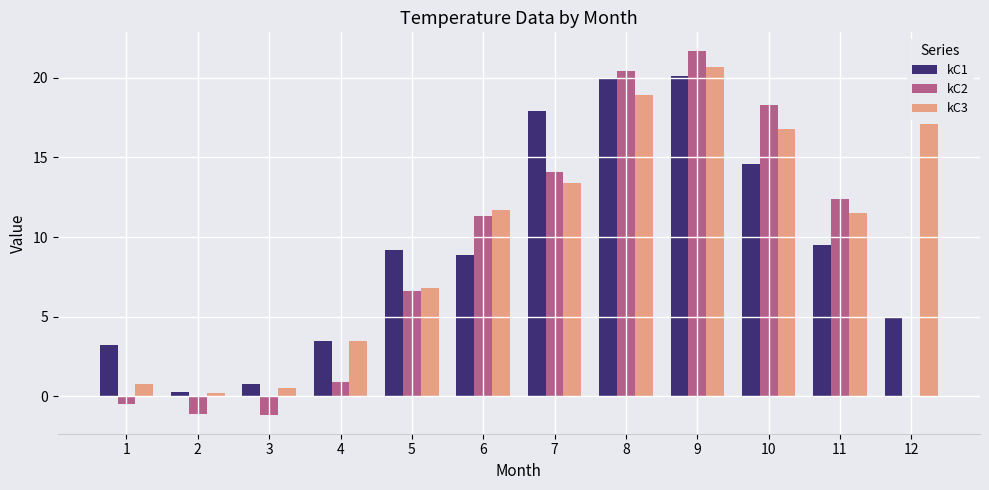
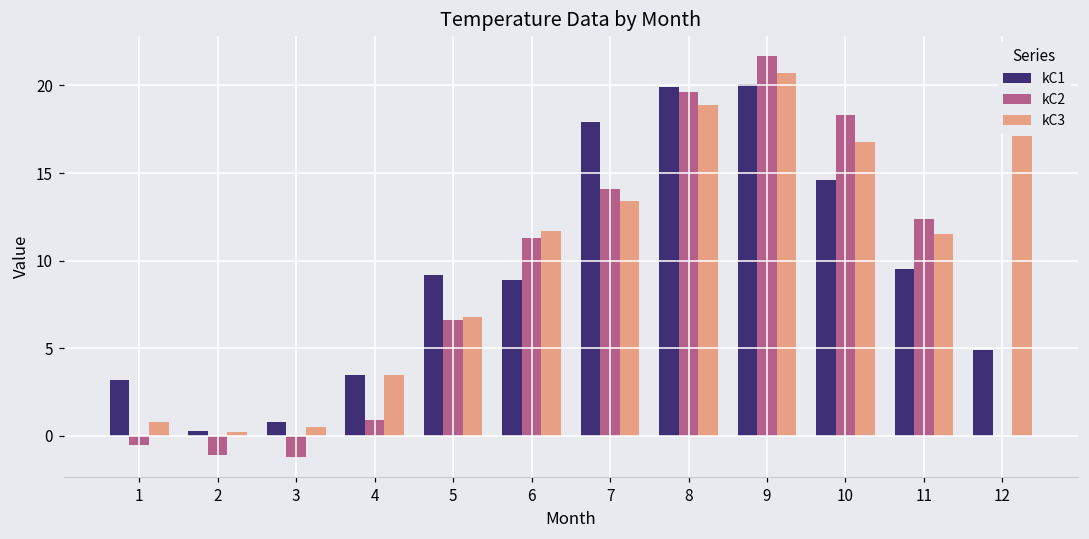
kC2, 8: 20.4 -> 19.6
